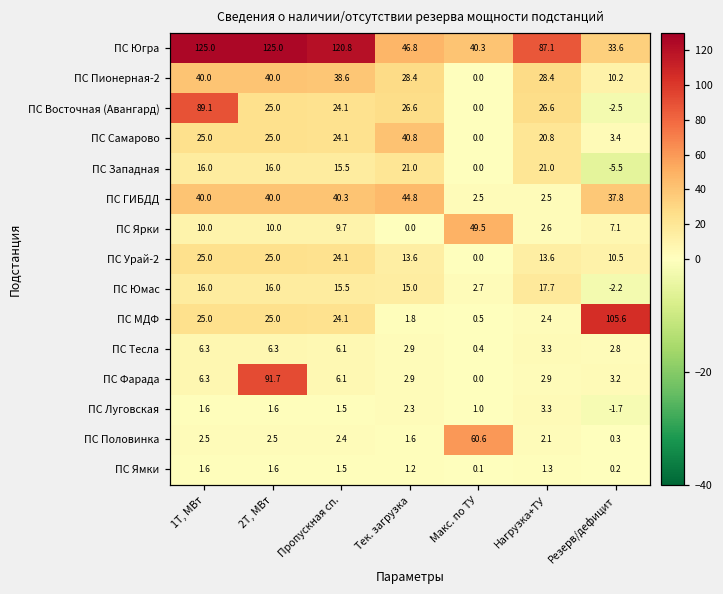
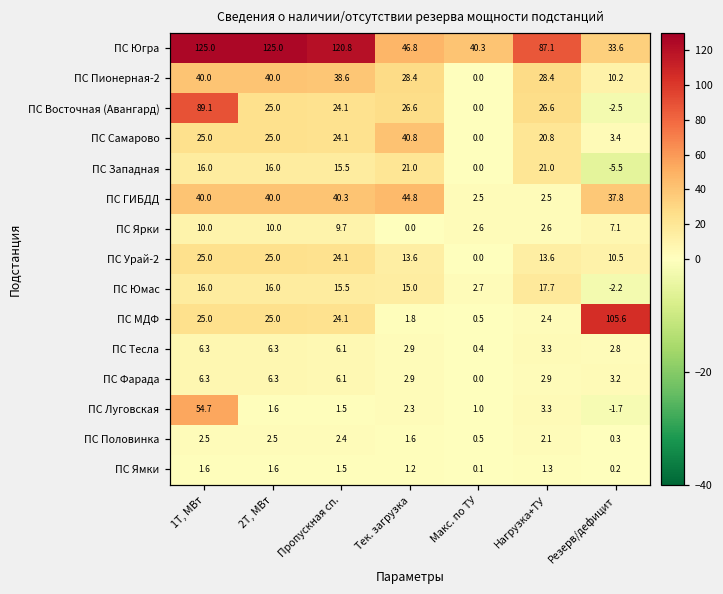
ПС Ярки, Макс. по ТУ: 49.5 -> 2.6
ПС Фарада, 2Т, МВт: 91.7 -> 6.3
ПС Луговская, 1Т, МВт: 1.6 -> 54.7
ПС Половинка, Макс. по ТУ: 60.6 -> 0.5
